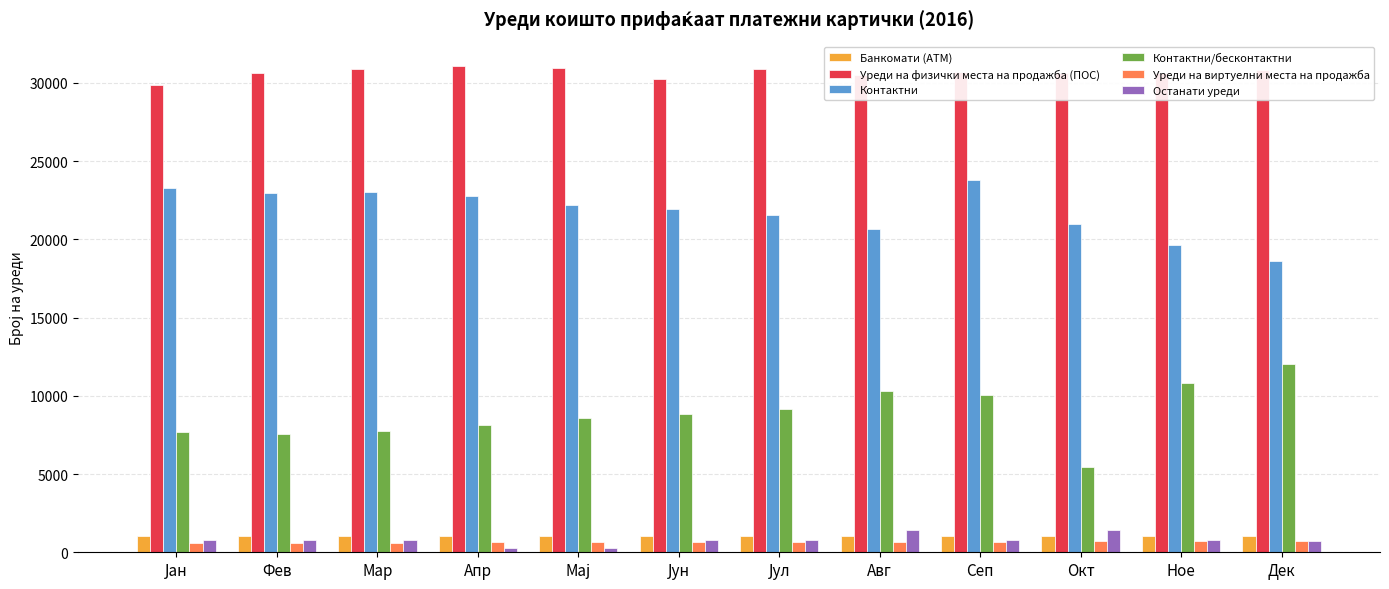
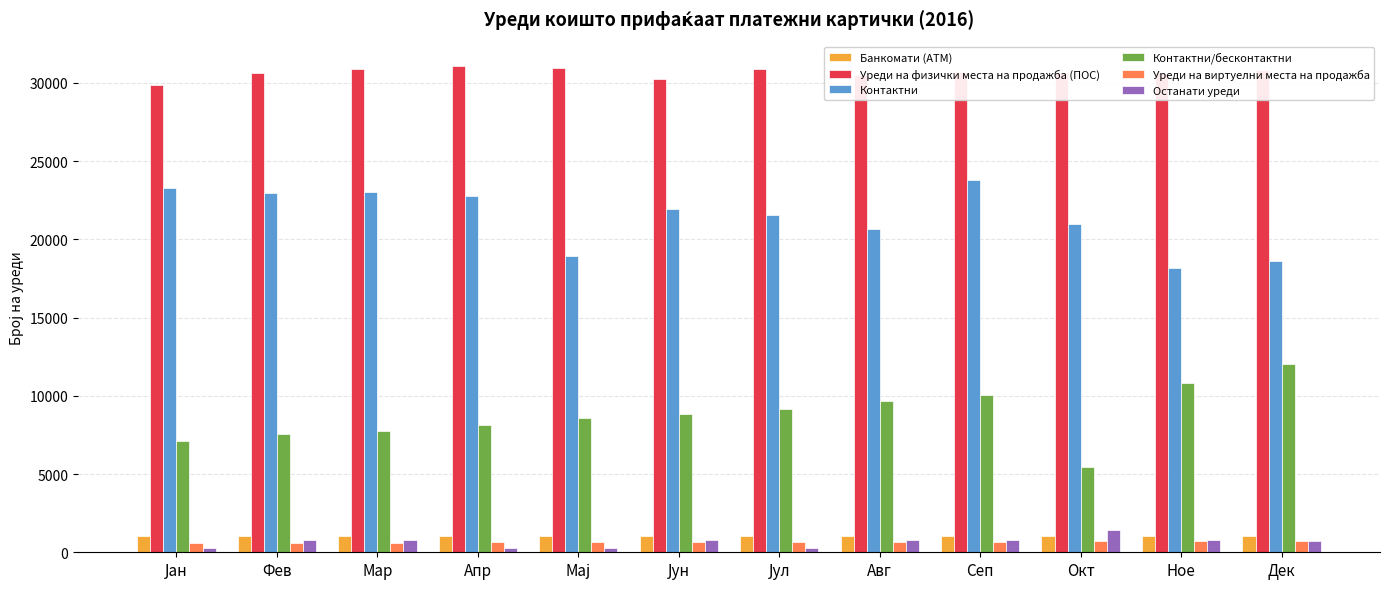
Контактни/бесконтактни, Јан: 7700 -> 7100
Останати уреди, Јан: 800 -> 300
Контактни, Мај: 22200 -> 18900
Останати уреди, Јул: 800 -> 300
Контактни/бесконтактни, Авг: 10300 -> 9700
Останати уреди, Авг: 1400 -> 800
Контактни, Ное: 19700 -> 18200
